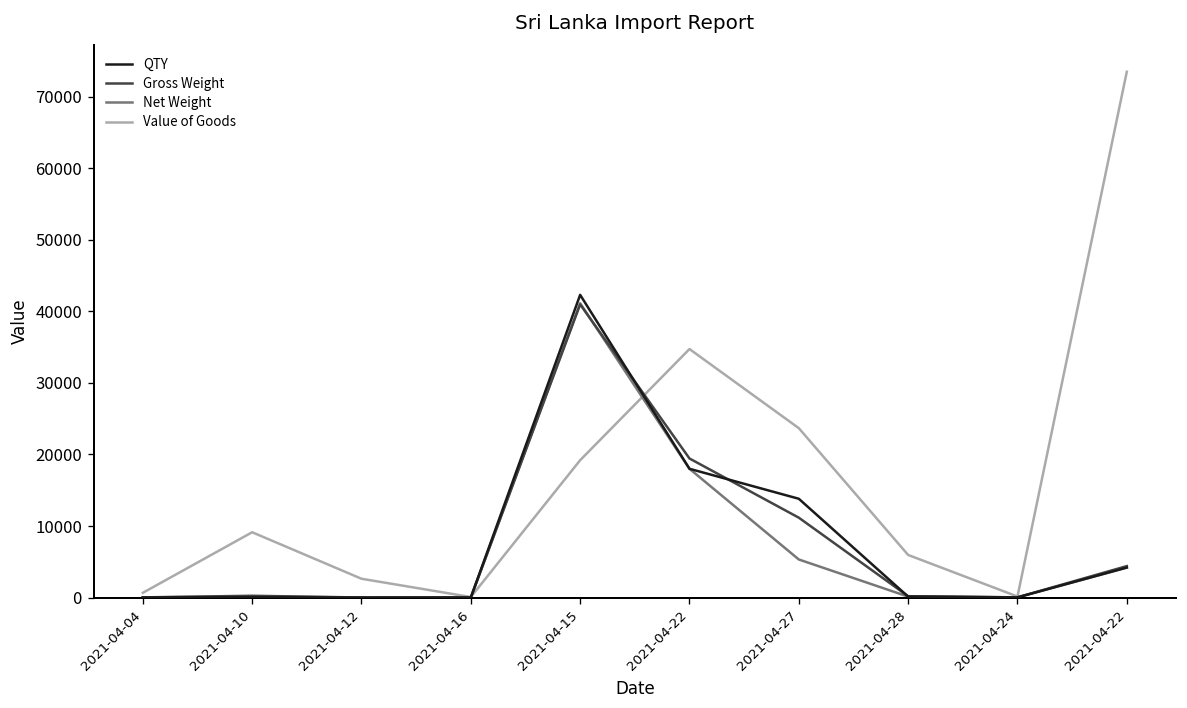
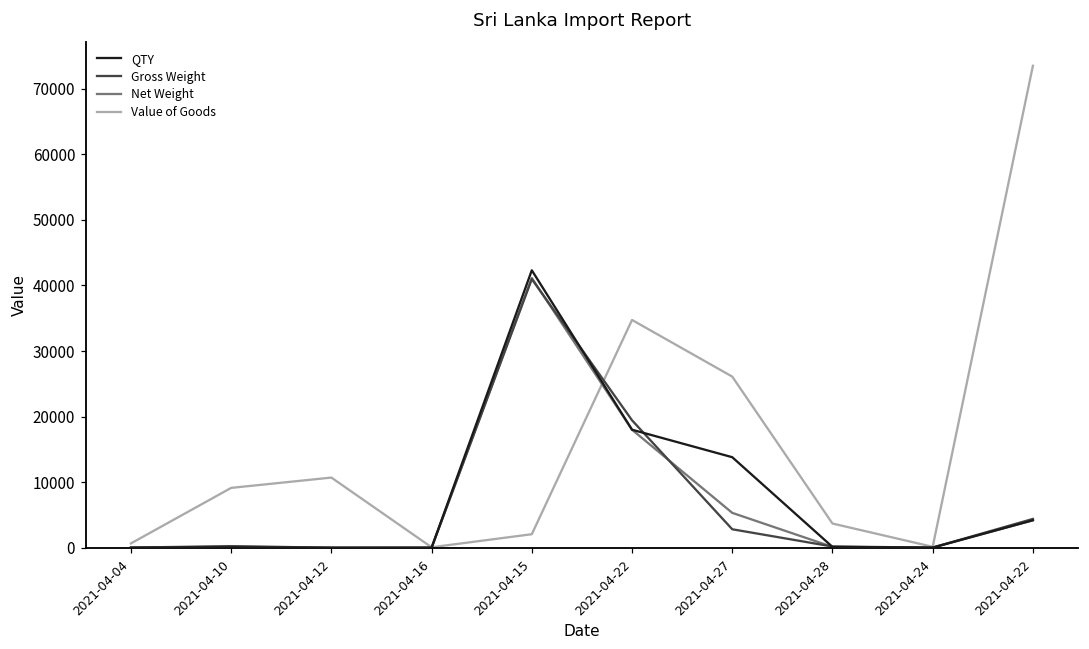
Value of Goods, 2021-04-12: 3000 -> 11000
Value of Goods, 2021-04-15: 19000 -> 2000
Gross Weight, 2021-04-27: 11000 -> 3000
Value of Goods, 2021-04-27: 24000 -> 26000
Value of Goods, 2021-04-28: 6000 -> 4000
